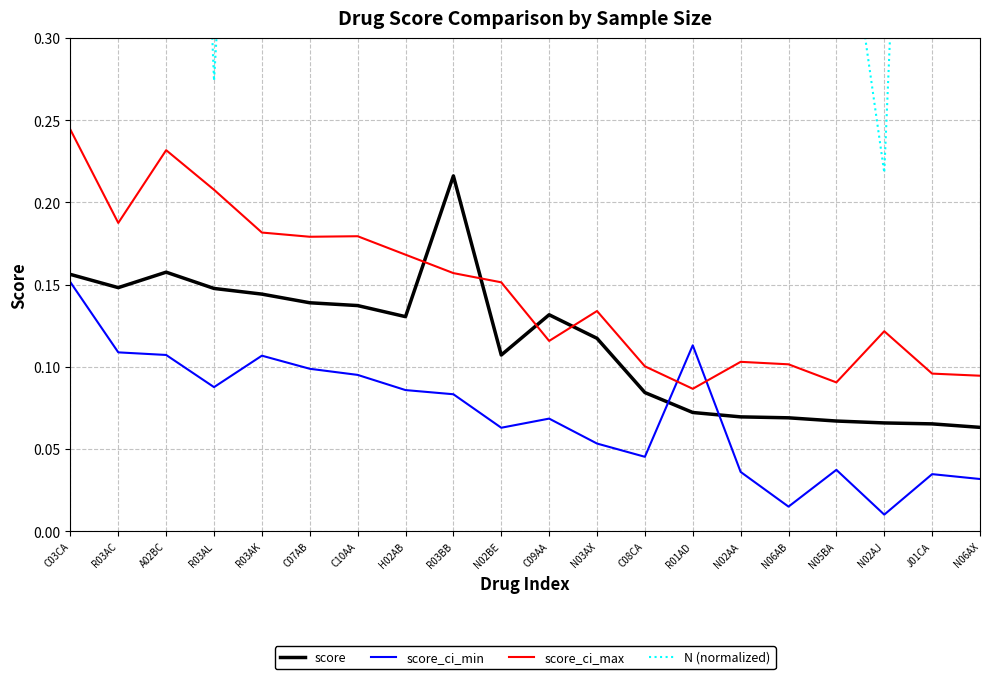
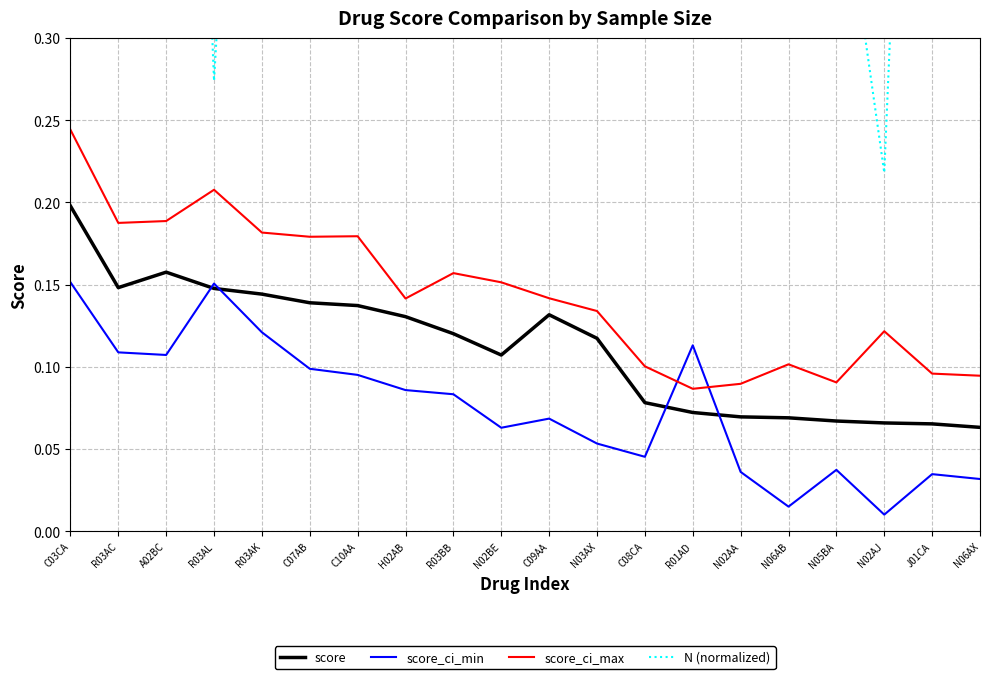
score, C03CA: 0.156 -> 0.198
score_ci_max, A02BC: 0.232 -> 0.189
score_ci_min, R03AL: 0.088 -> 0.151
score_ci_min, R03AK: 0.107 -> 0.121
score_ci_max, H02AB: 0.168 -> 0.142
score, R03BB: 0.216 -> 0.120
score_ci_max, C09AA: 0.116 -> 0.142
score, C08CA: 0.084 -> 0.078
score_ci_max, N02AA: 0.103 -> 0.090
